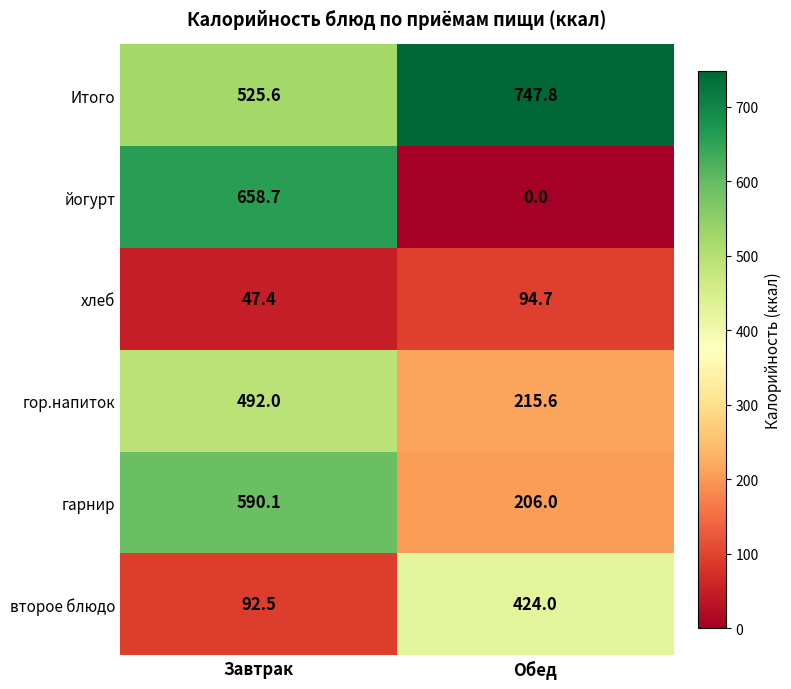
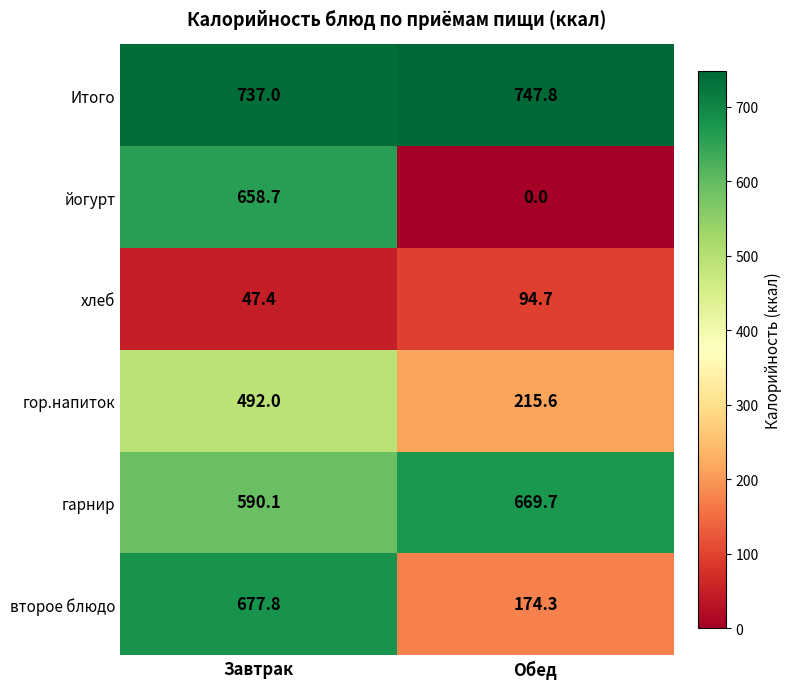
Итого, Завтрак: 525.6 -> 737.0
гарнир, Обед: 206.0 -> 669.7
второе блюдо, Завтрак: 92.5 -> 677.8
второе блюдо, Обед: 424.0 -> 174.3
